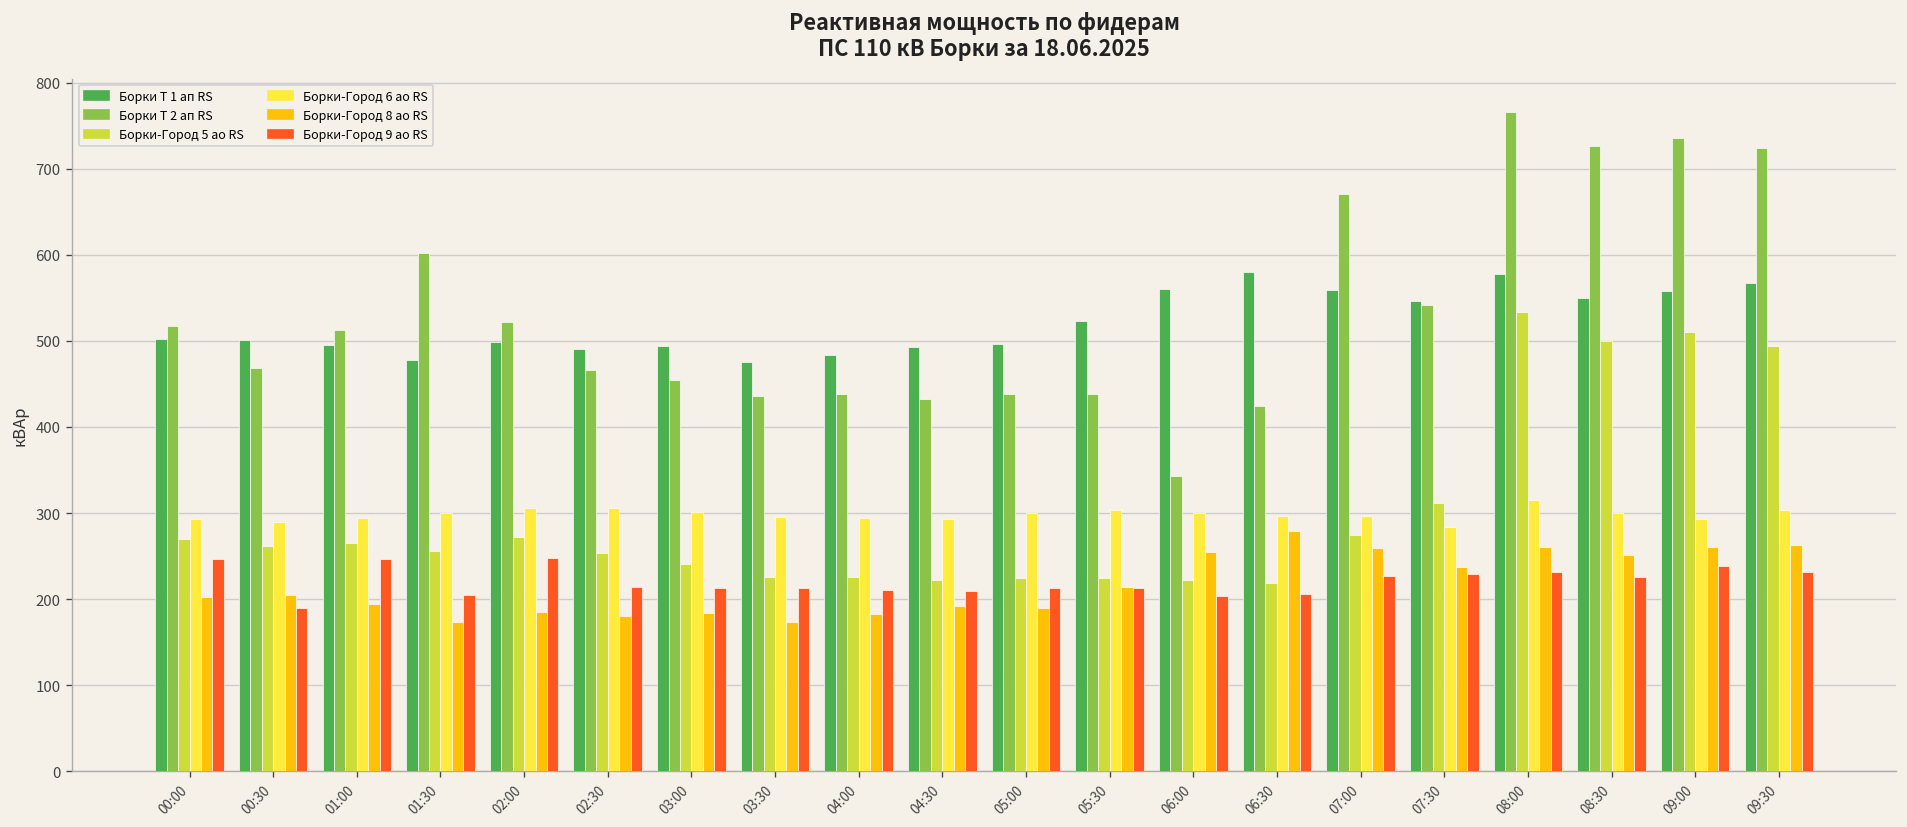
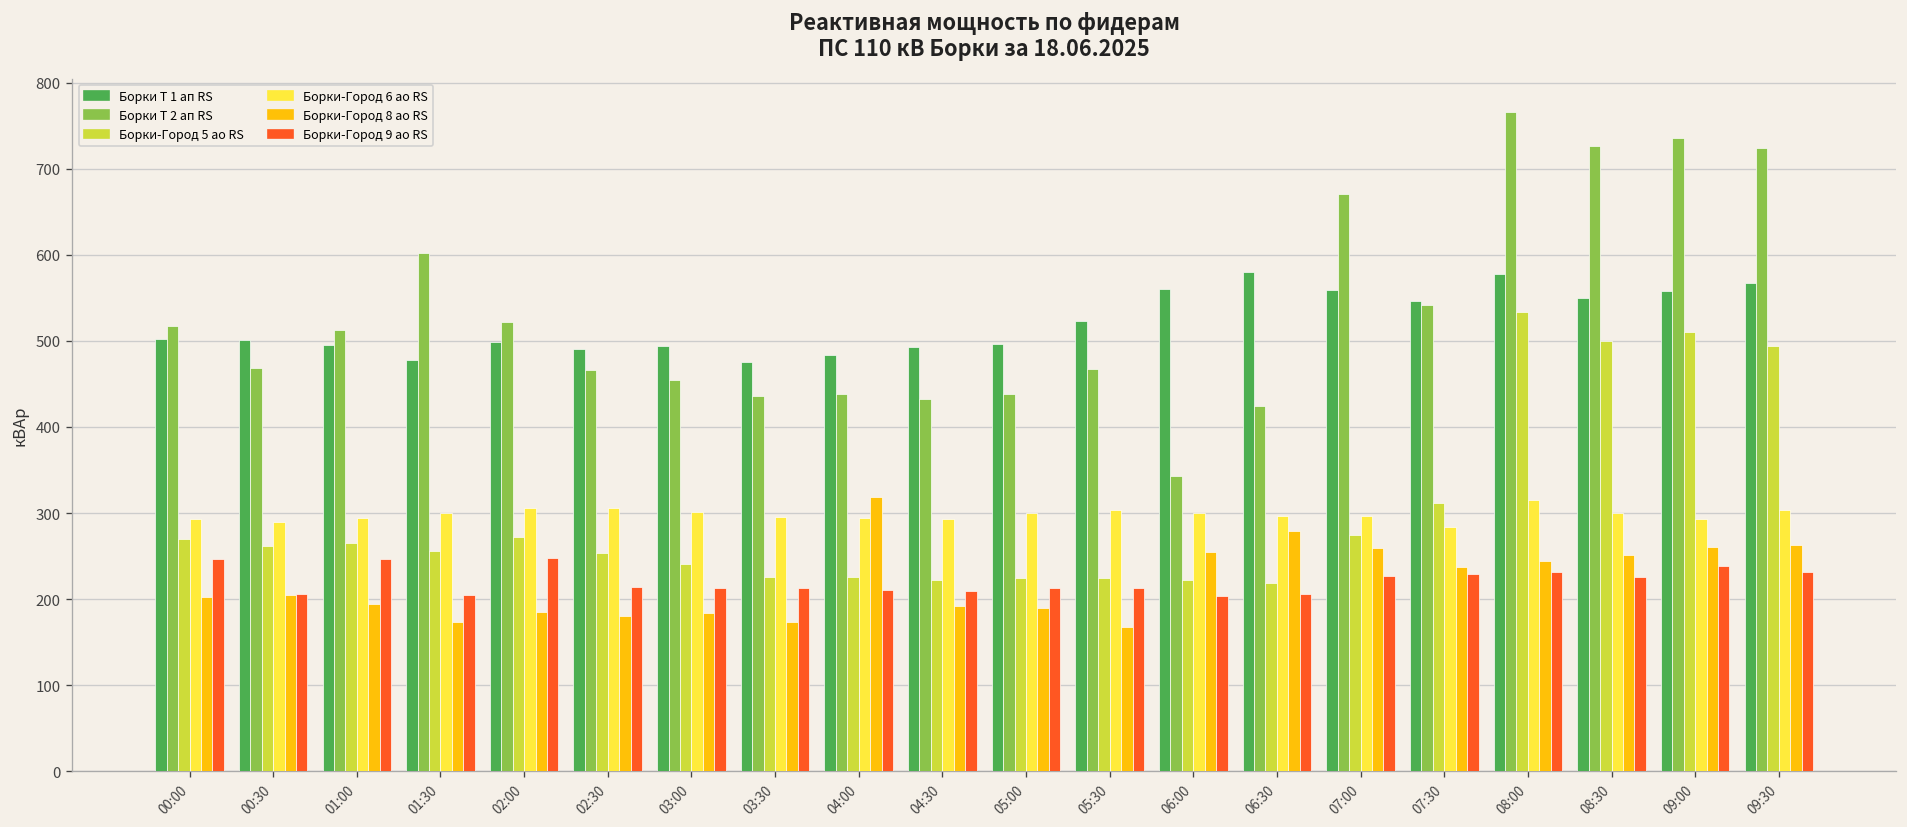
Борки-Город 9 ао RS, 00:30: 190 -> 210
Борки-Город 8 ао RS, 04:00: 180 -> 320
Борки Т 2 ап RS, 05:30: 440 -> 470
Борки-Город 8 ао RS, 05:30: 210 -> 170
Борки-Город 8 ао RS, 08:00: 260 -> 240
